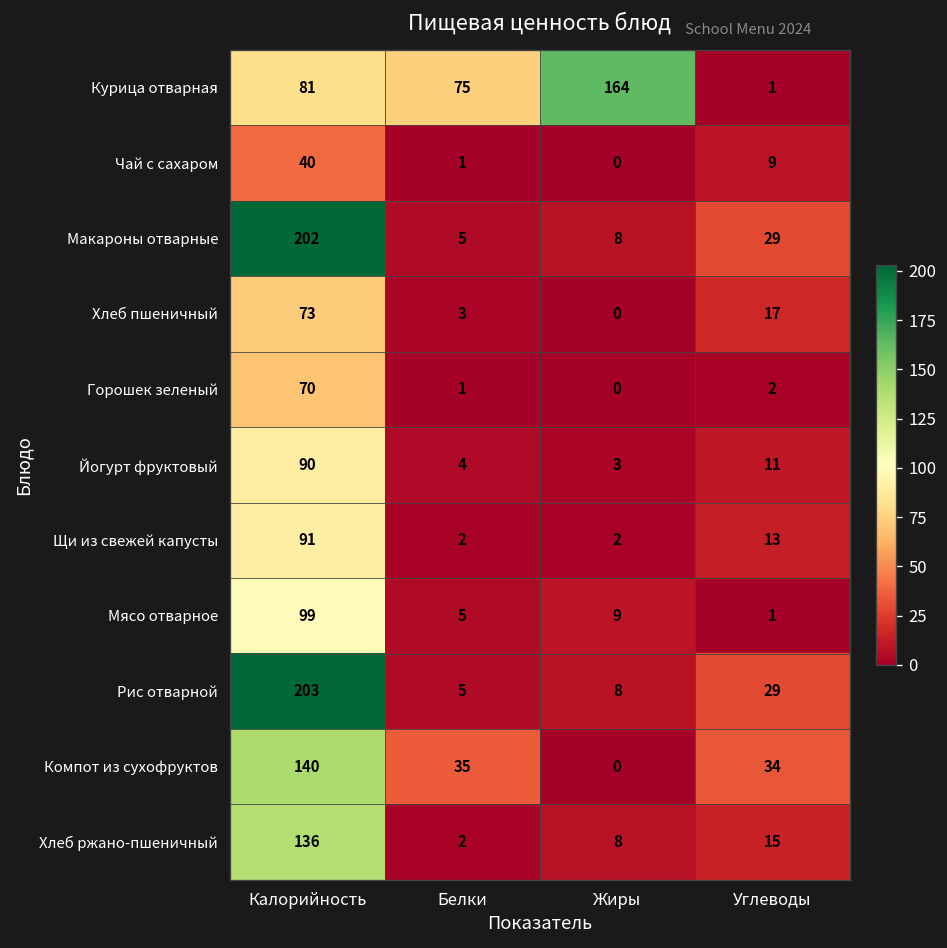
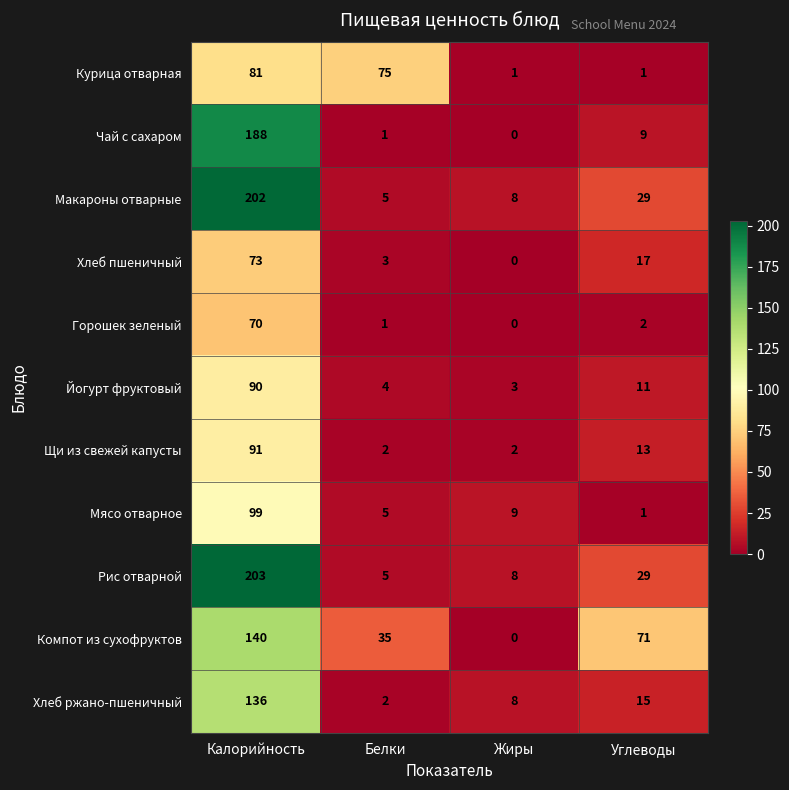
Курица отварная, Жиры: 164 -> 1
Чай с сахаром, Калорийность: 40 -> 188
Компот из сухофруктов, Углеводы: 34 -> 71
